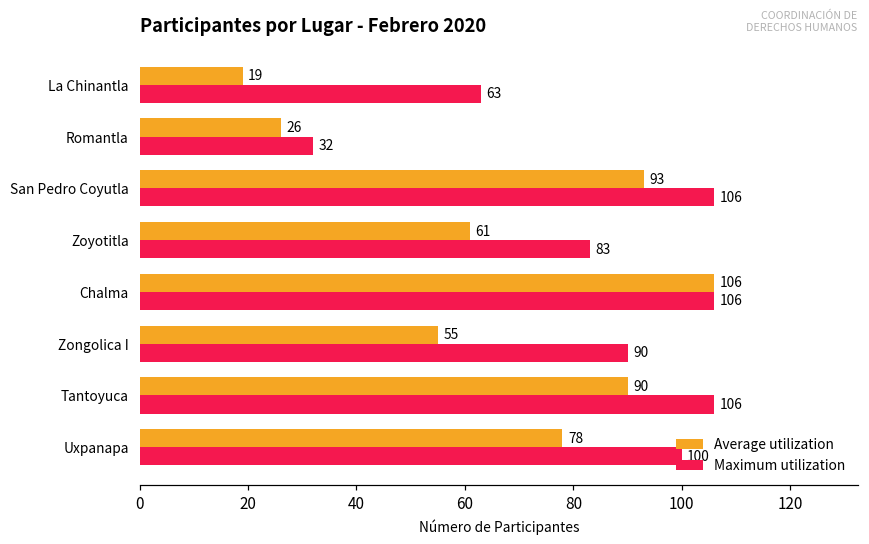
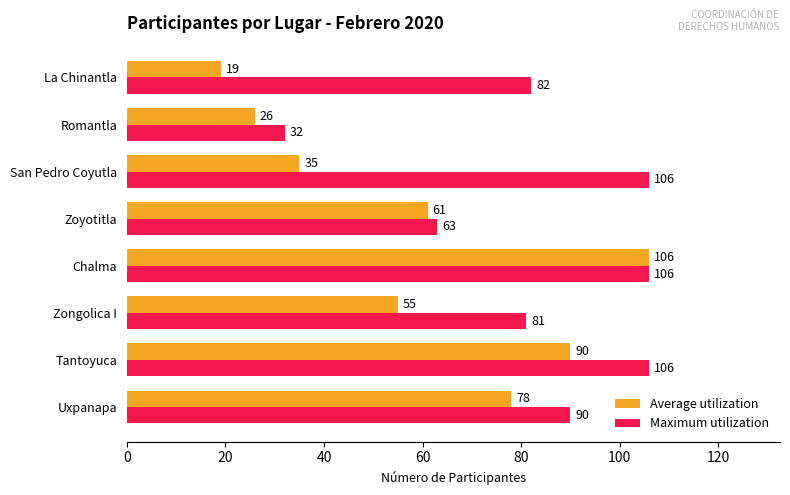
Maximum utilization, La Chinantla: 63 -> 82
Average utilization, San Pedro Coyutla: 93 -> 35
Maximum utilization, Zoyotitla: 83 -> 63
Maximum utilization, Zongolica I: 90 -> 81
Maximum utilization, Uxpanapa: 100 -> 90
